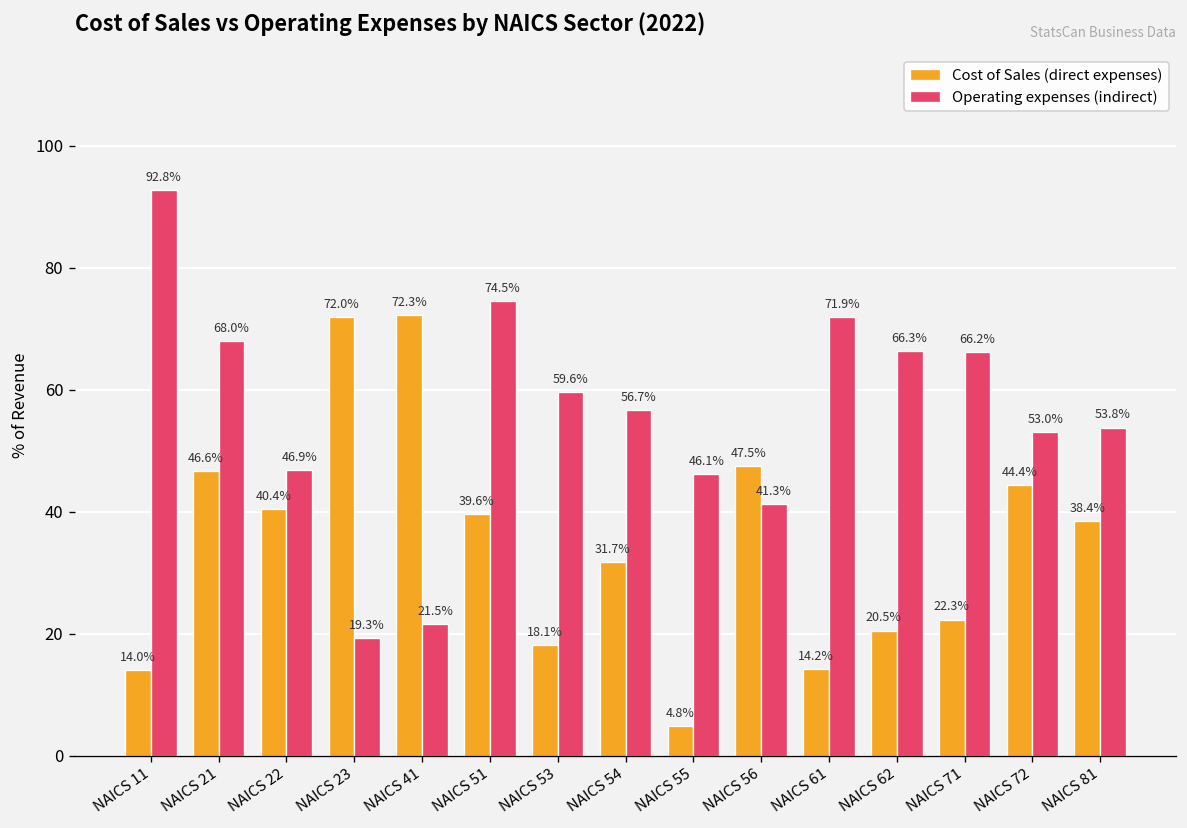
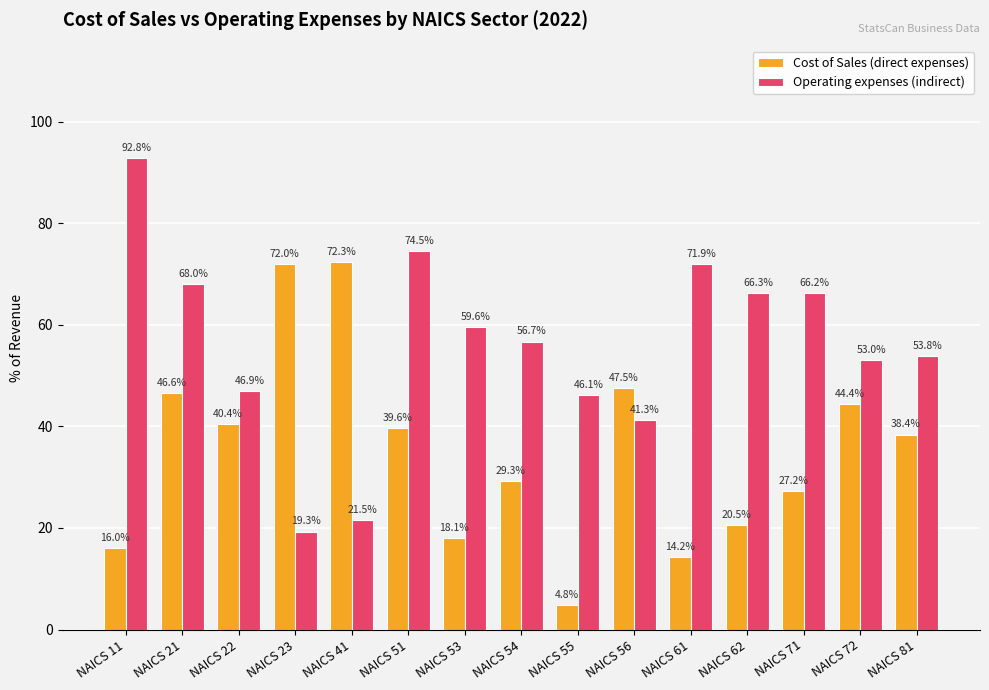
Cost of Sales (direct expenses), NAICS 11: 14.0% -> 16.0%
Cost of Sales (direct expenses), NAICS 54: 31.7% -> 29.3%
Cost of Sales (direct expenses), NAICS 71: 22.3% -> 27.2%
